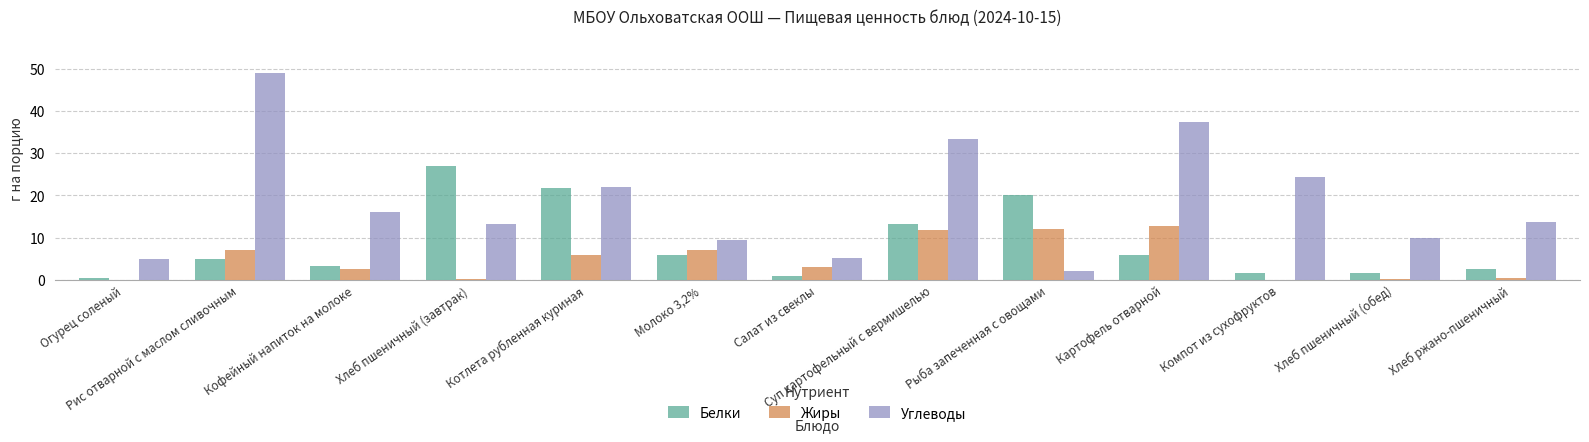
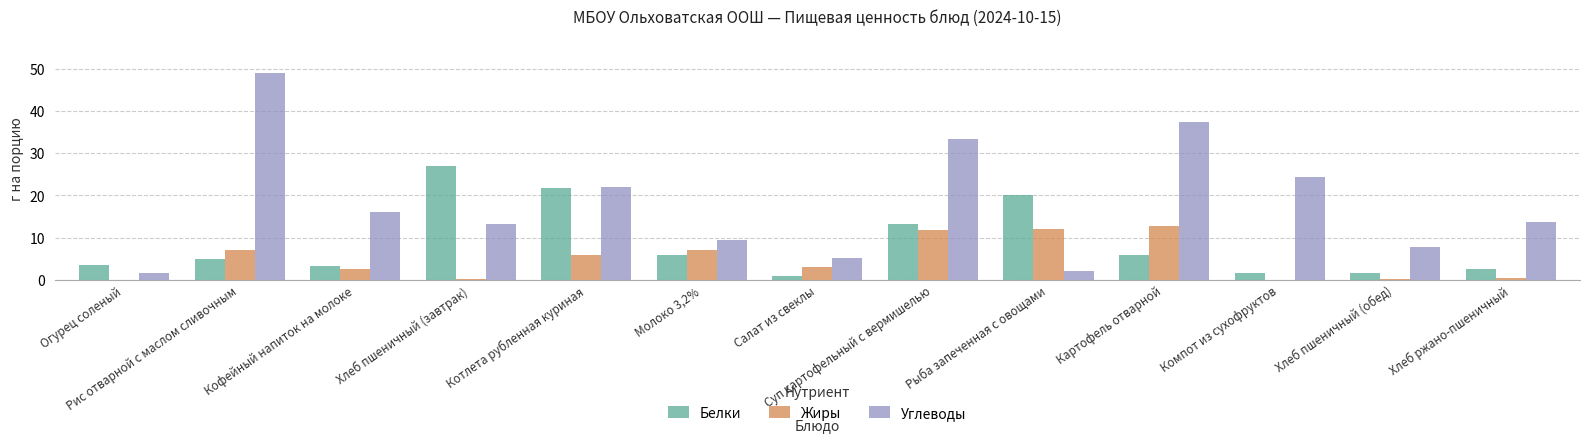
Белки, Огурец соленый: 1 -> 4
Углеводы, Огурец соленый: 5 -> 2
Углеводы, Хлеб пшеничный (обед): 10 -> 8
